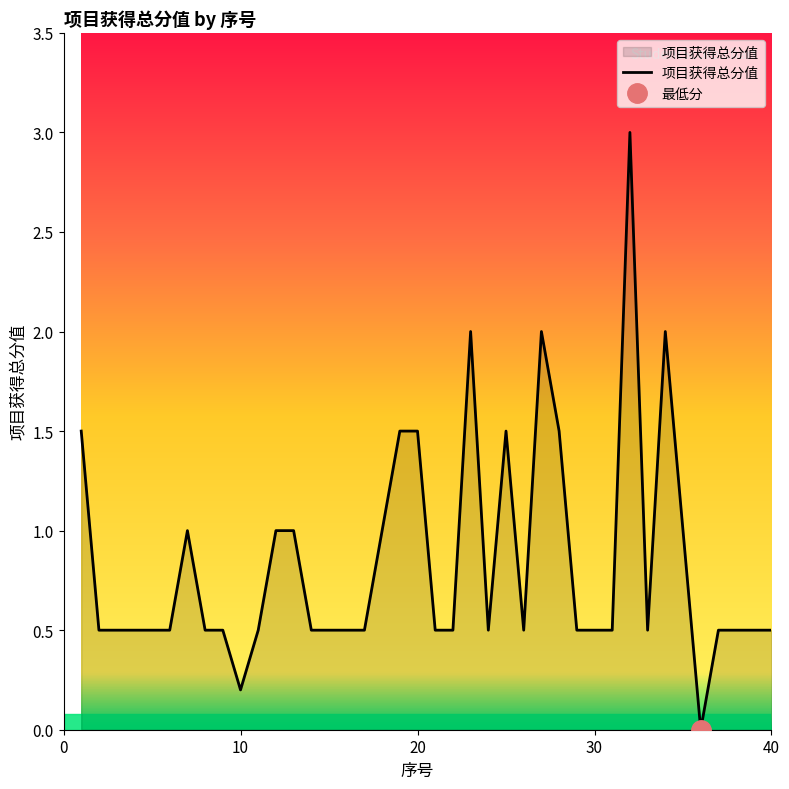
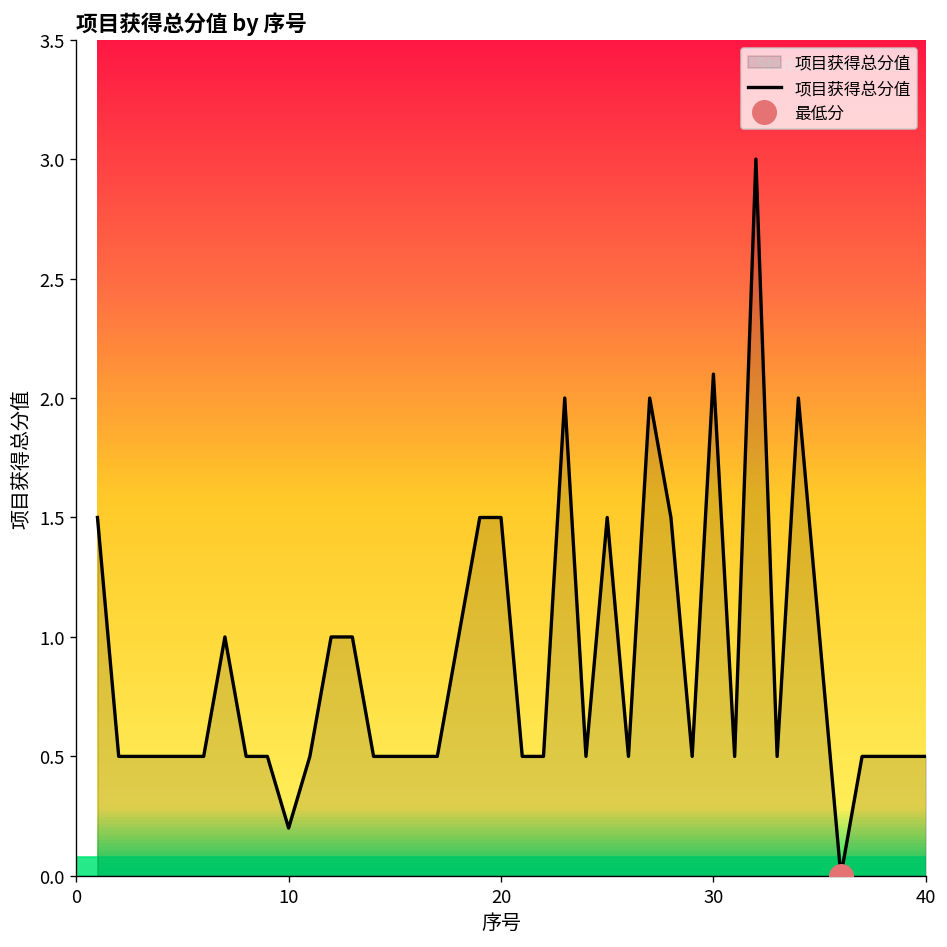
项目获得总分值, 30: 0.5 -> 2.1
